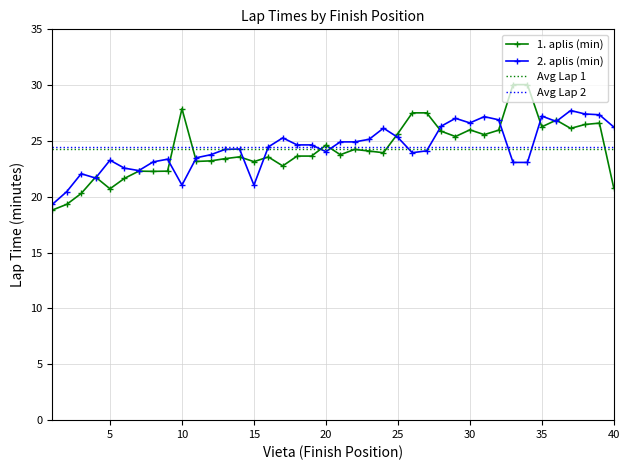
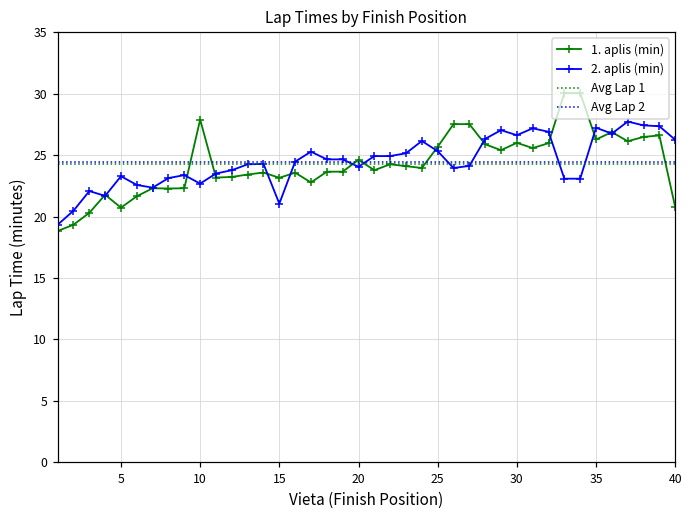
2. aplis (min), 10: 21.1 -> 22.7
